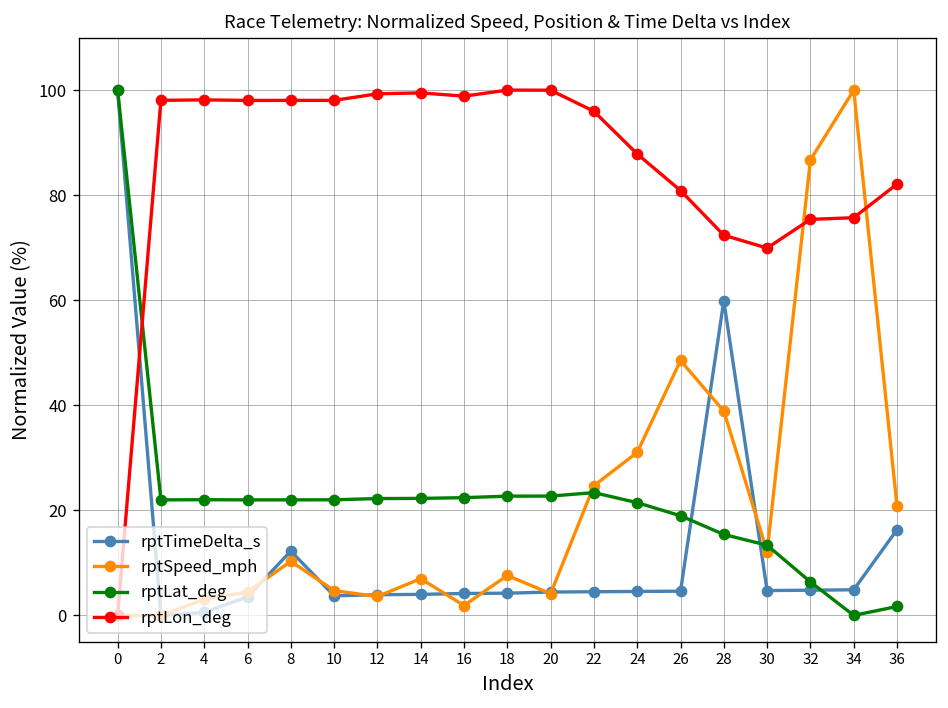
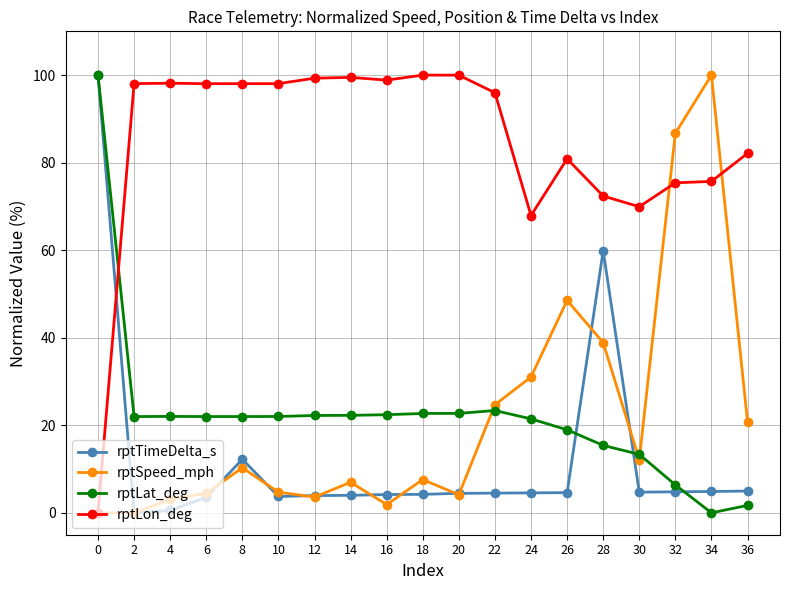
rptLon_deg, 24: 88 -> 68
rptTimeDelta_s, 36: 16 -> 5
